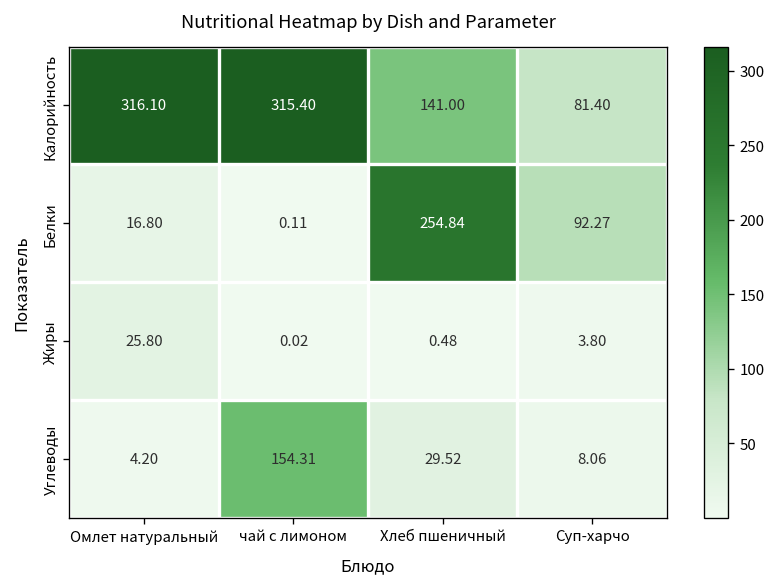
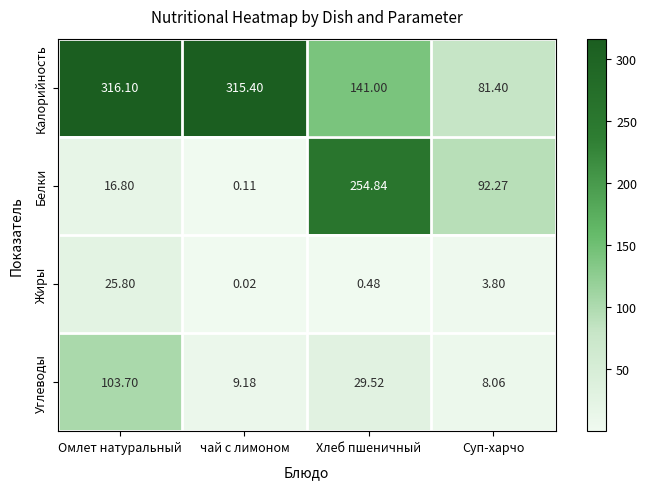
Углеводы, Омлет натуральный: 4.20 -> 103.70
Углеводы, чай с лимоном: 154.31 -> 9.18
